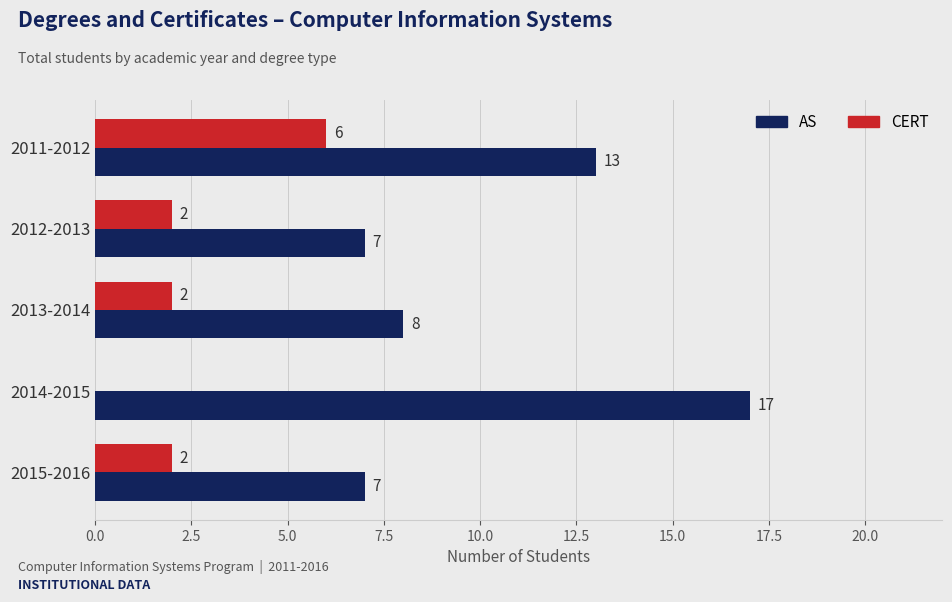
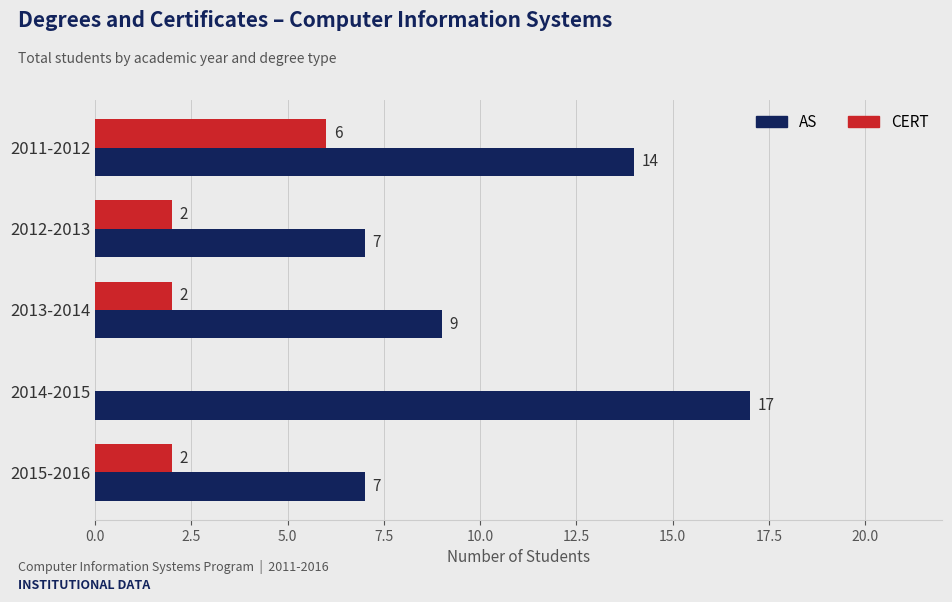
AS, 2011-2012: 13 -> 14
AS, 2013-2014: 8 -> 9
